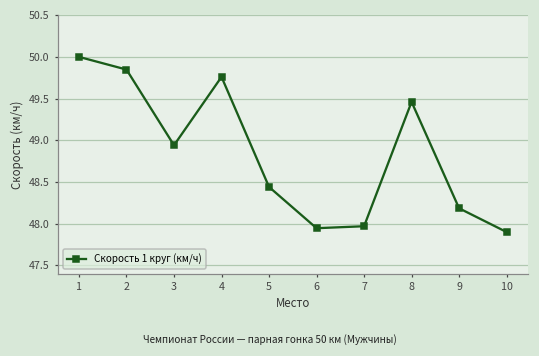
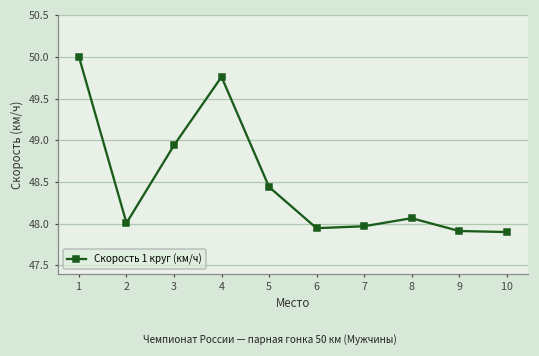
2: 49.8 -> 48.0
8: 49.5 -> 48.1
9: 48.2 -> 47.9
